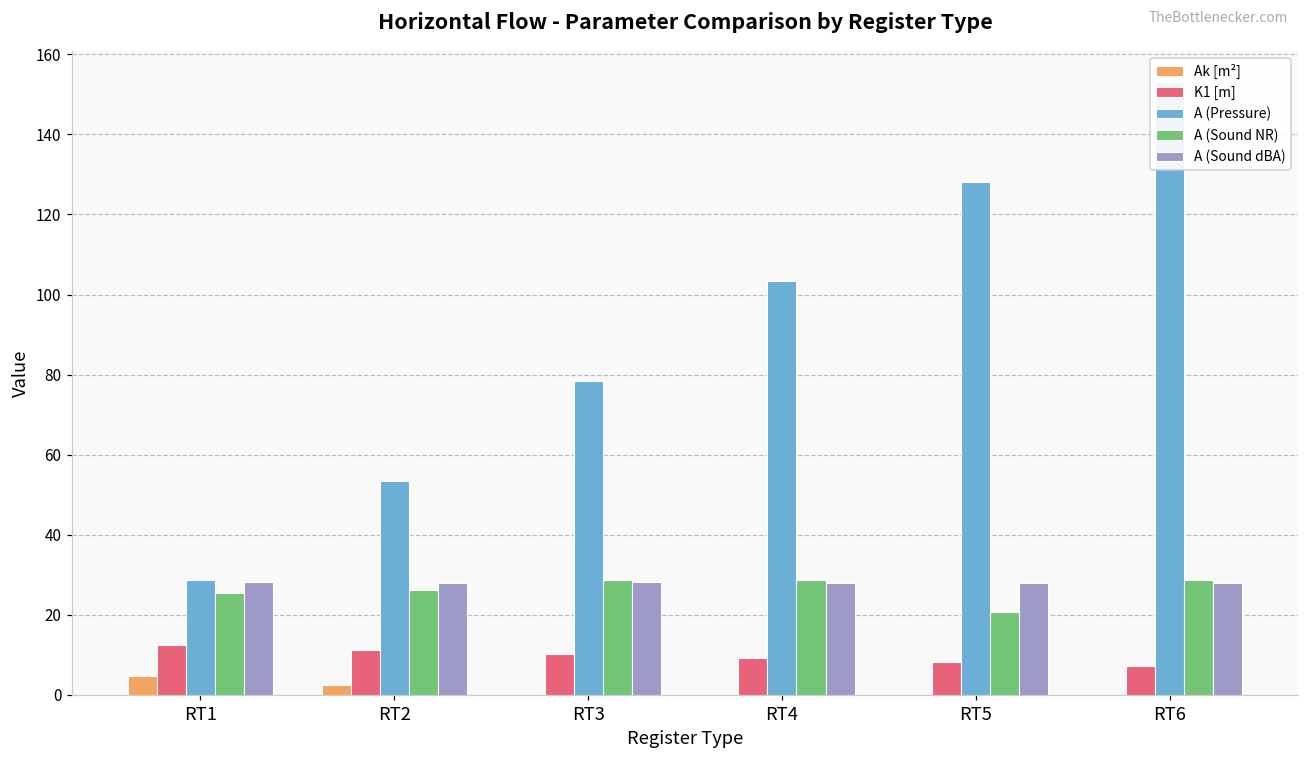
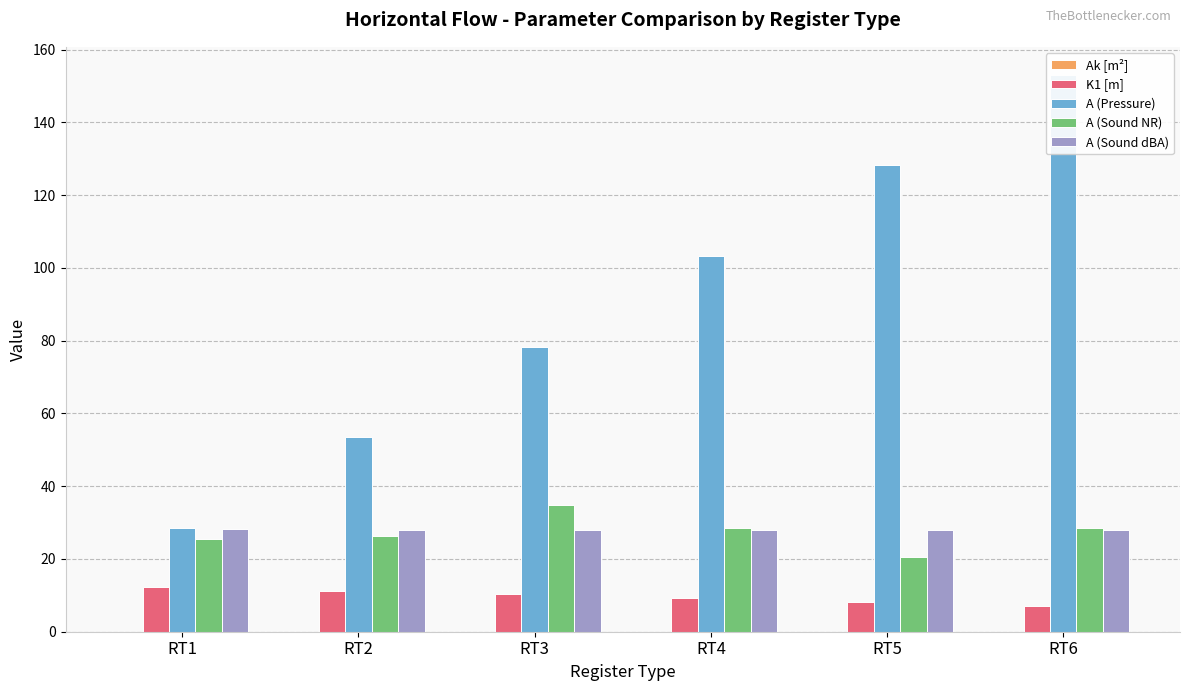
Ak [m²], RT1: 5 -> 0
Ak [m²], RT2: 2 -> 0
A (Sound NR), RT3: 29 -> 35
